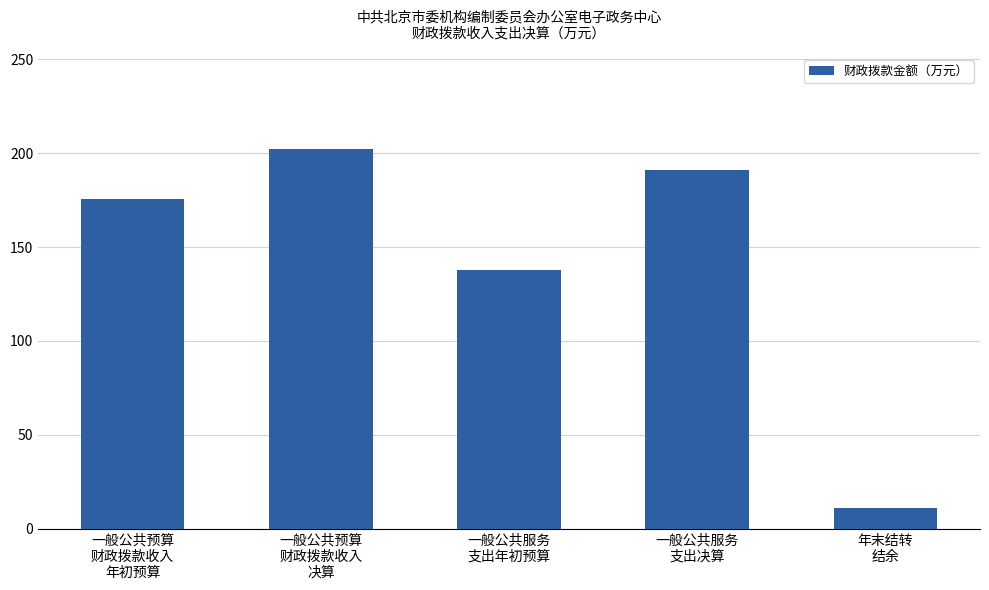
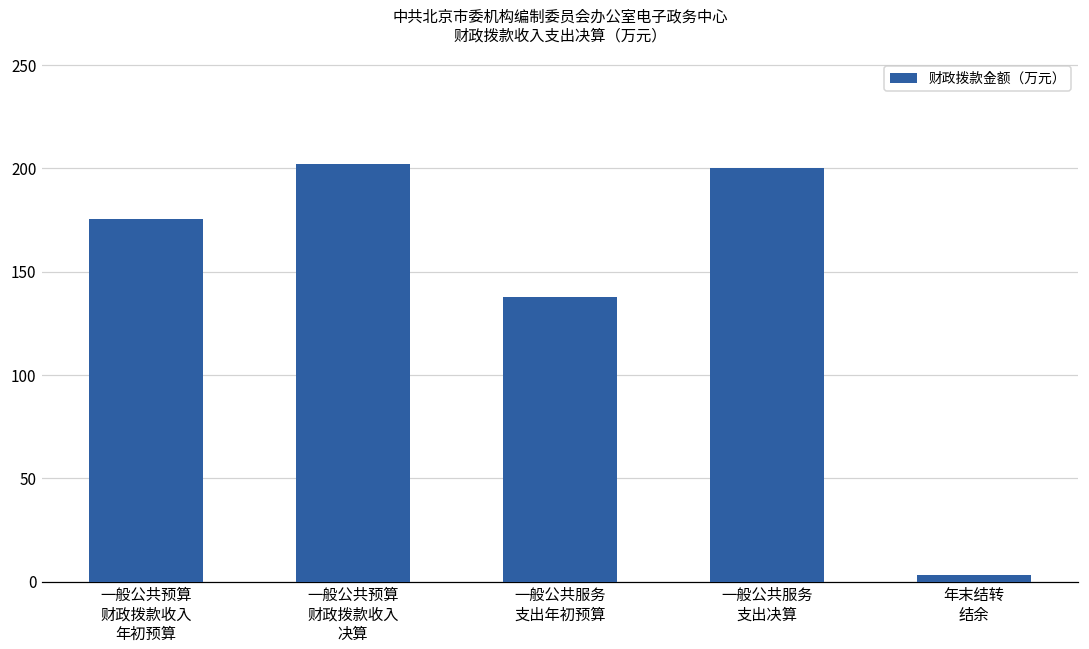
一般公共服务 支出决算: 191 -> 200
年末结转 结余: 11 -> 3
